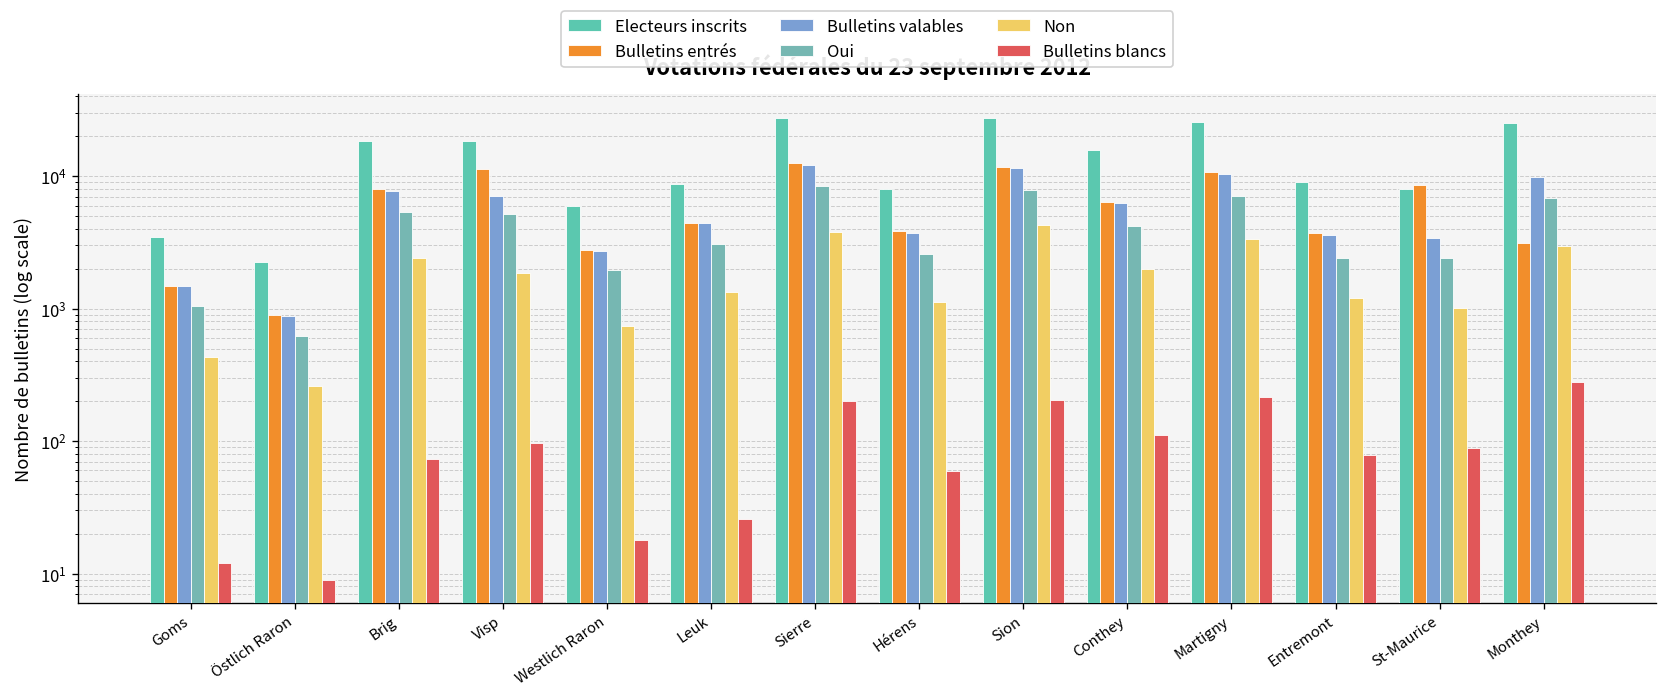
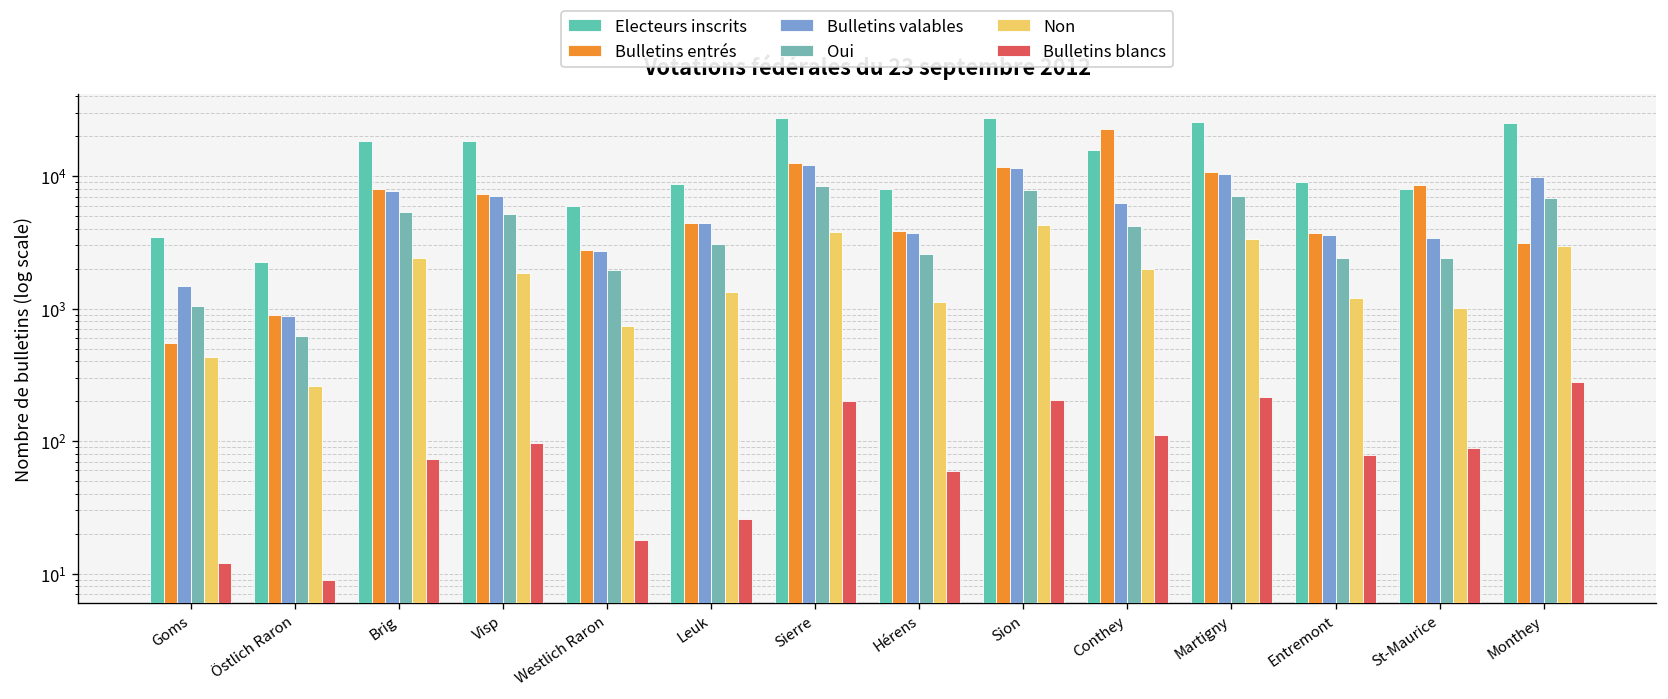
Bulletins entrés, Goms: 1500 -> 600
Bulletins entrés, Visp: 11000 -> 7000
Bulletins entrés, Conthey: 6000 -> 23000
